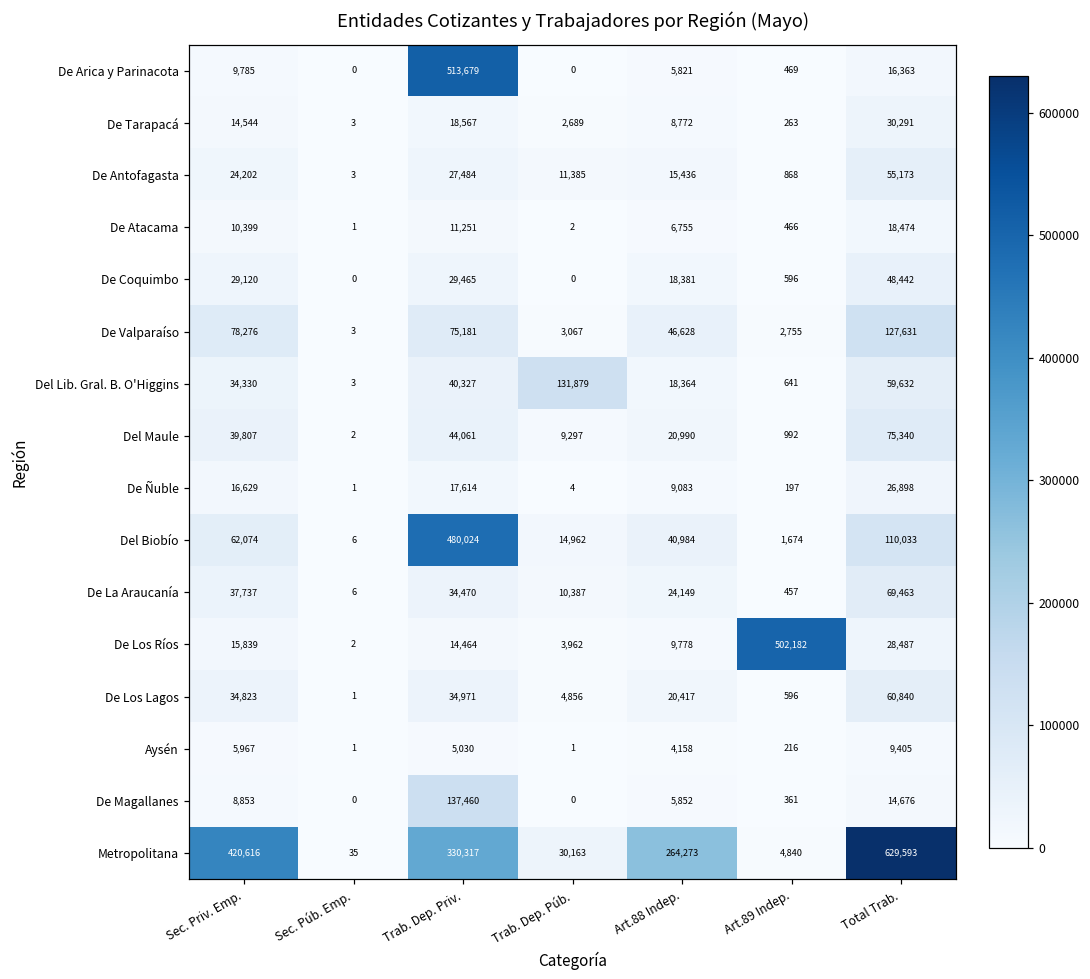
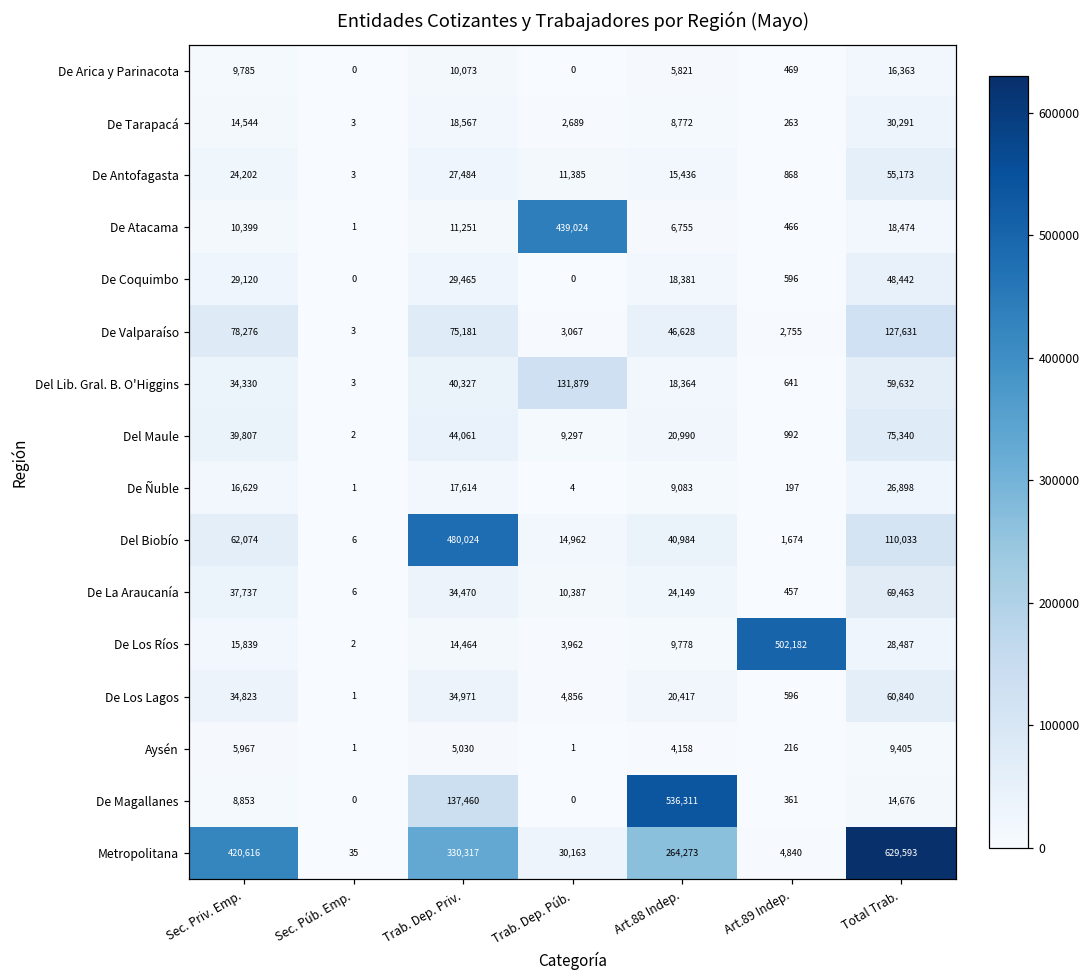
De Arica y Parinacota, Trab. Dep. Priv.: 513,679 -> 10,073
De Atacama, Trab. Dep. Púb.: 2 -> 439,024
De Magallanes, Art.88 Indep.: 5,852 -> 536,311
